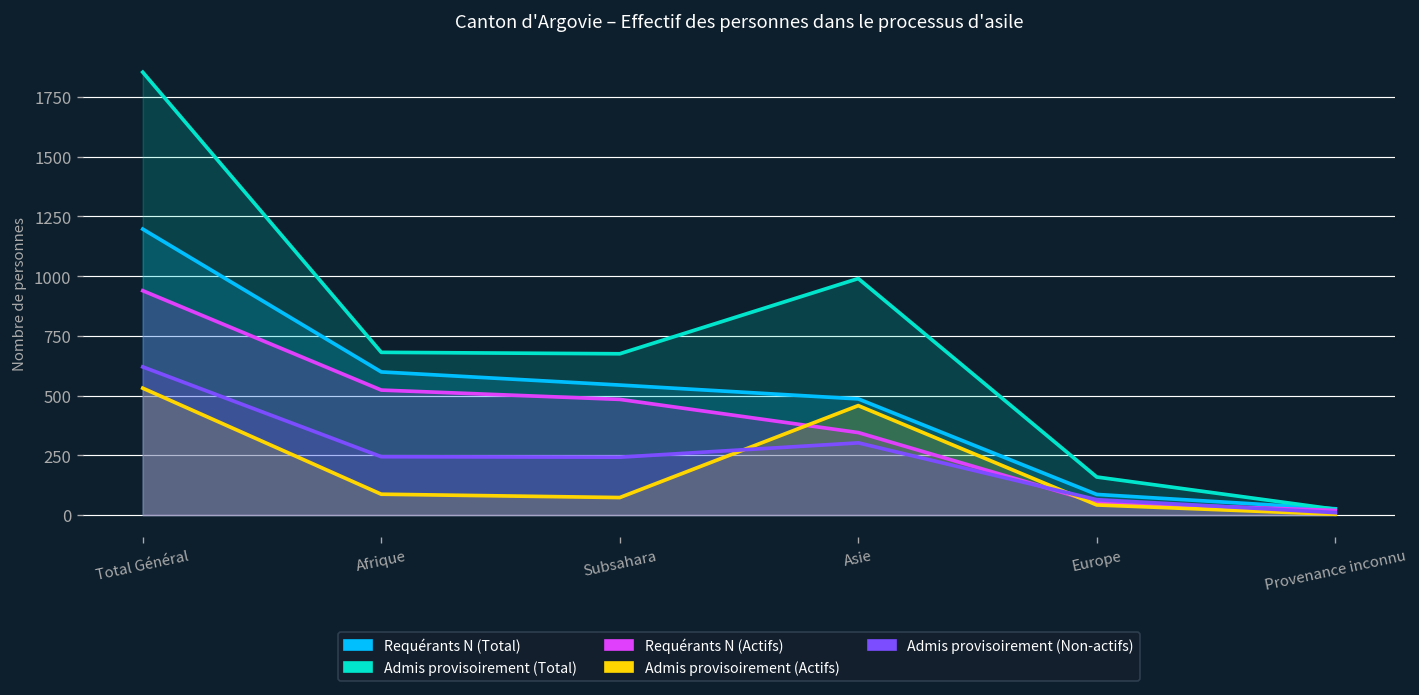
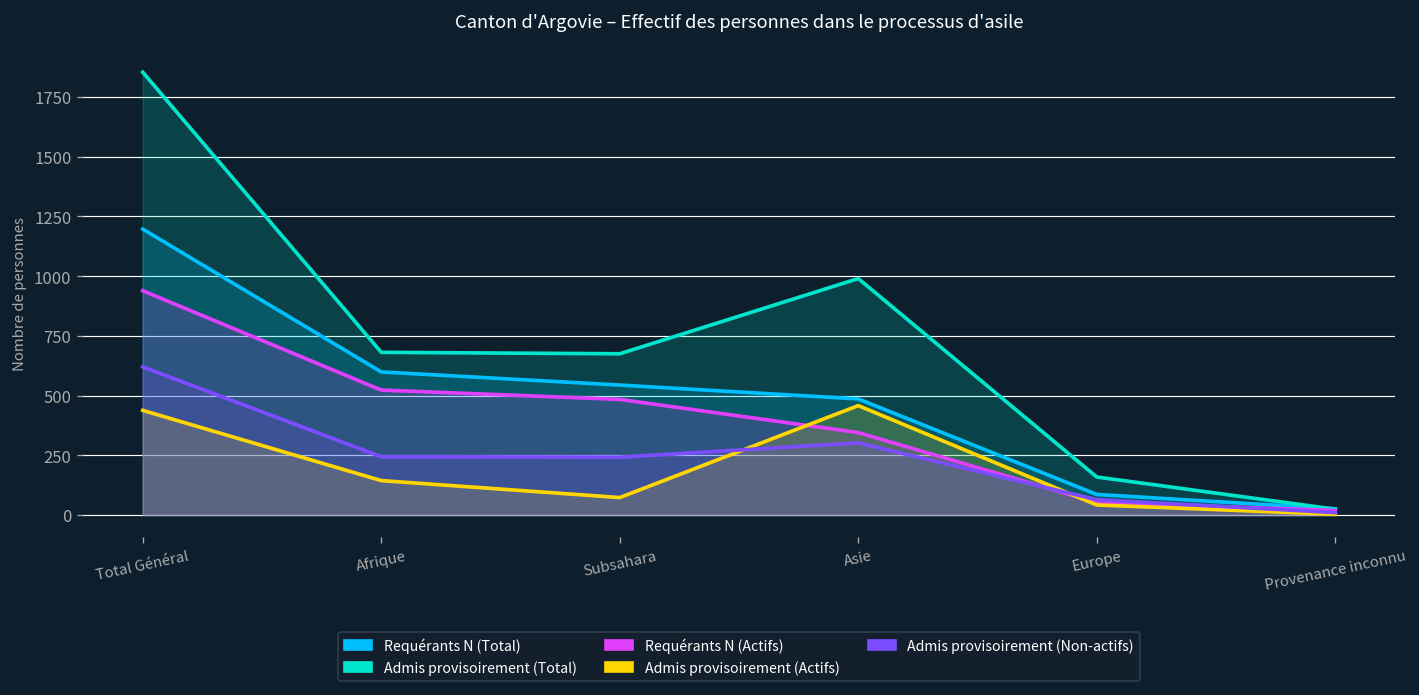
Admis provisoirement (Actifs), Total Général: 530 -> 440
Admis provisoirement (Actifs), Afrique: 90 -> 140
